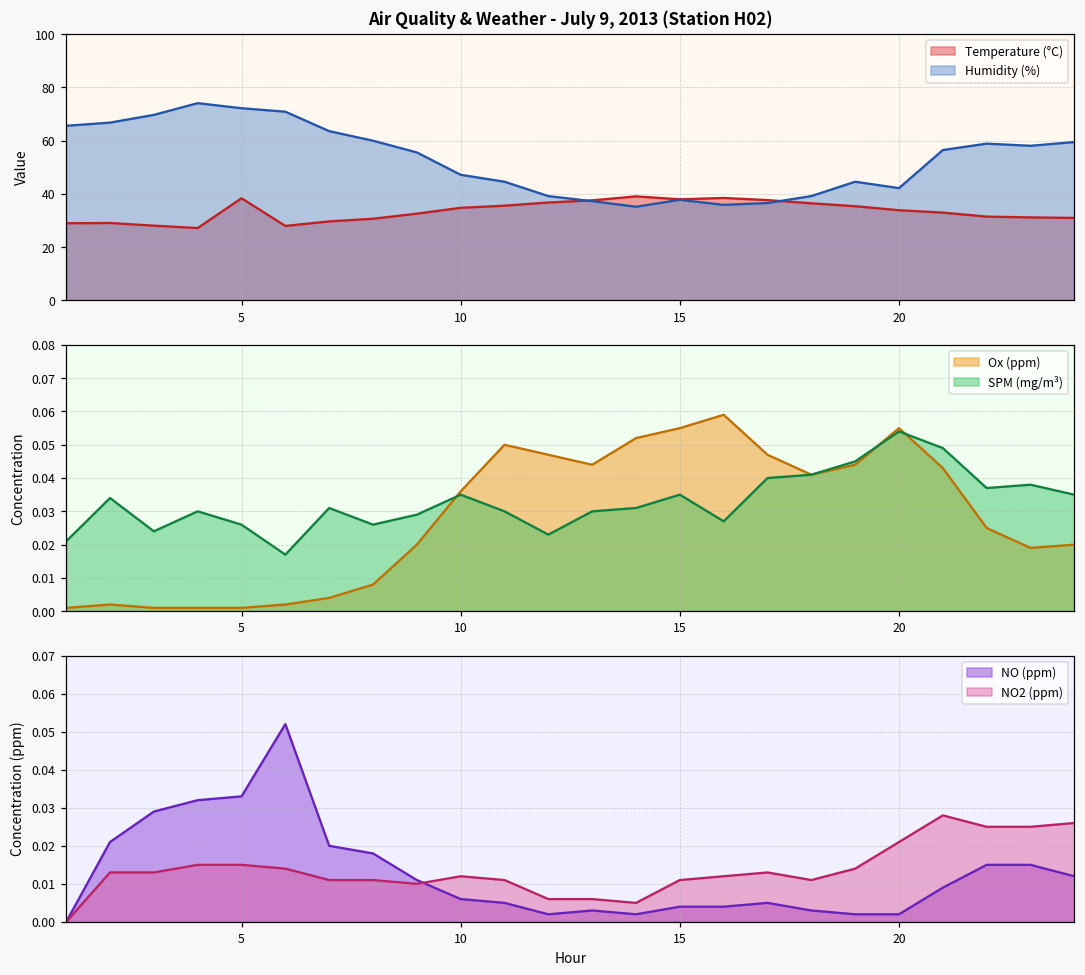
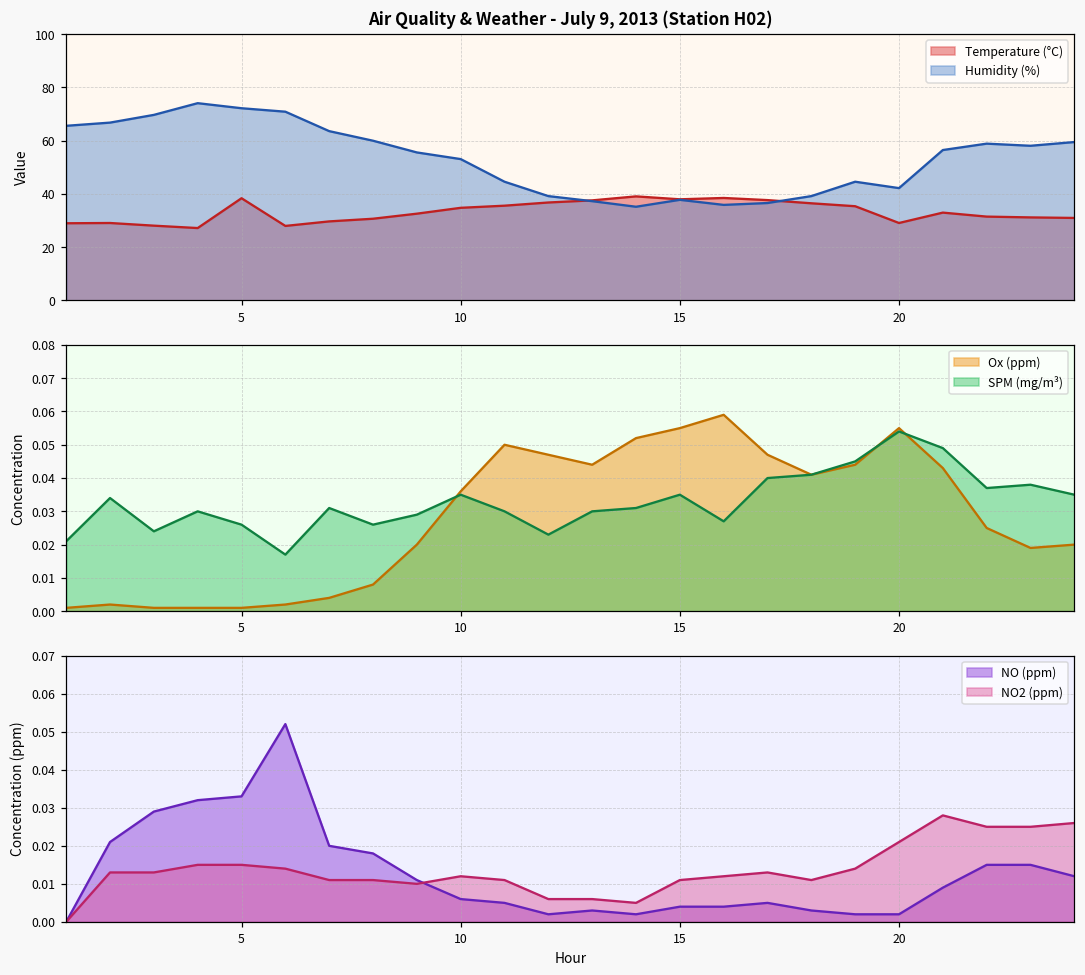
Air Quality & Weather - July 9, 2013 (Station H02), Humidity (%), 10: 47 -> 53
Air Quality & Weather - July 9, 2013 (Station H02), Temperature (°C), 20: 34 -> 29
